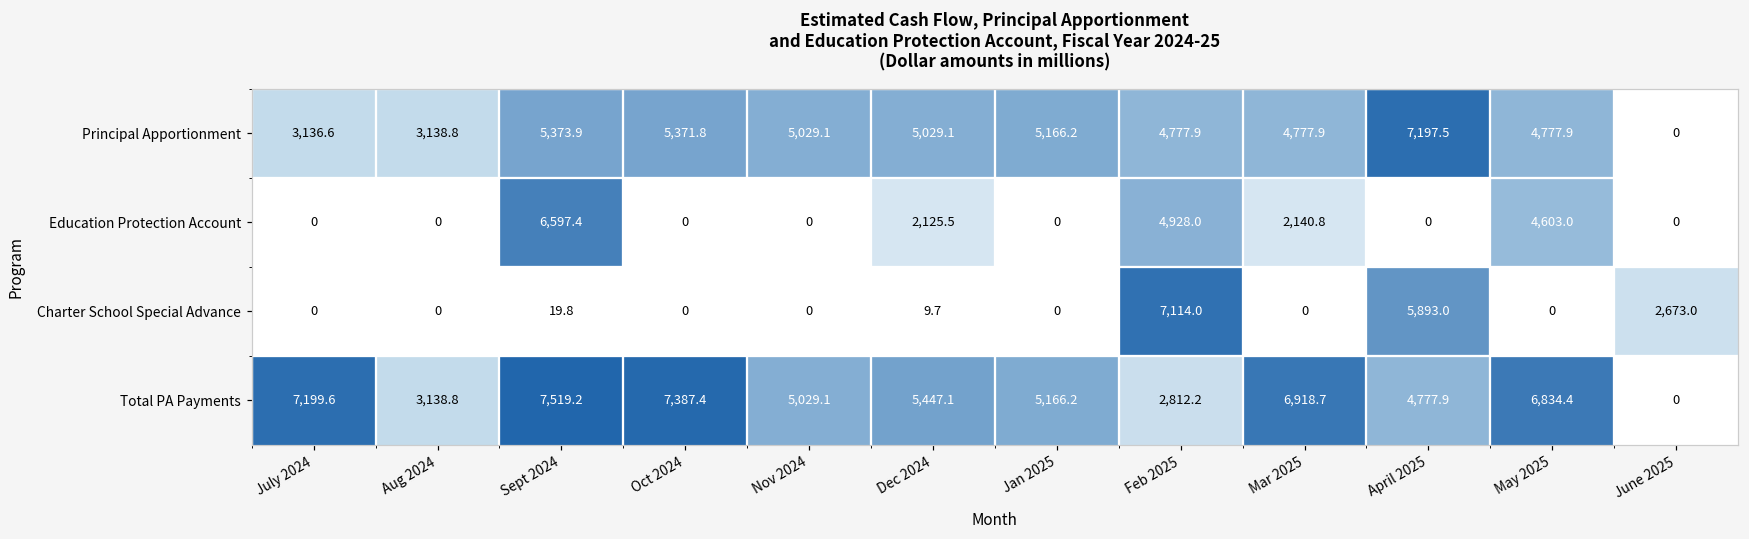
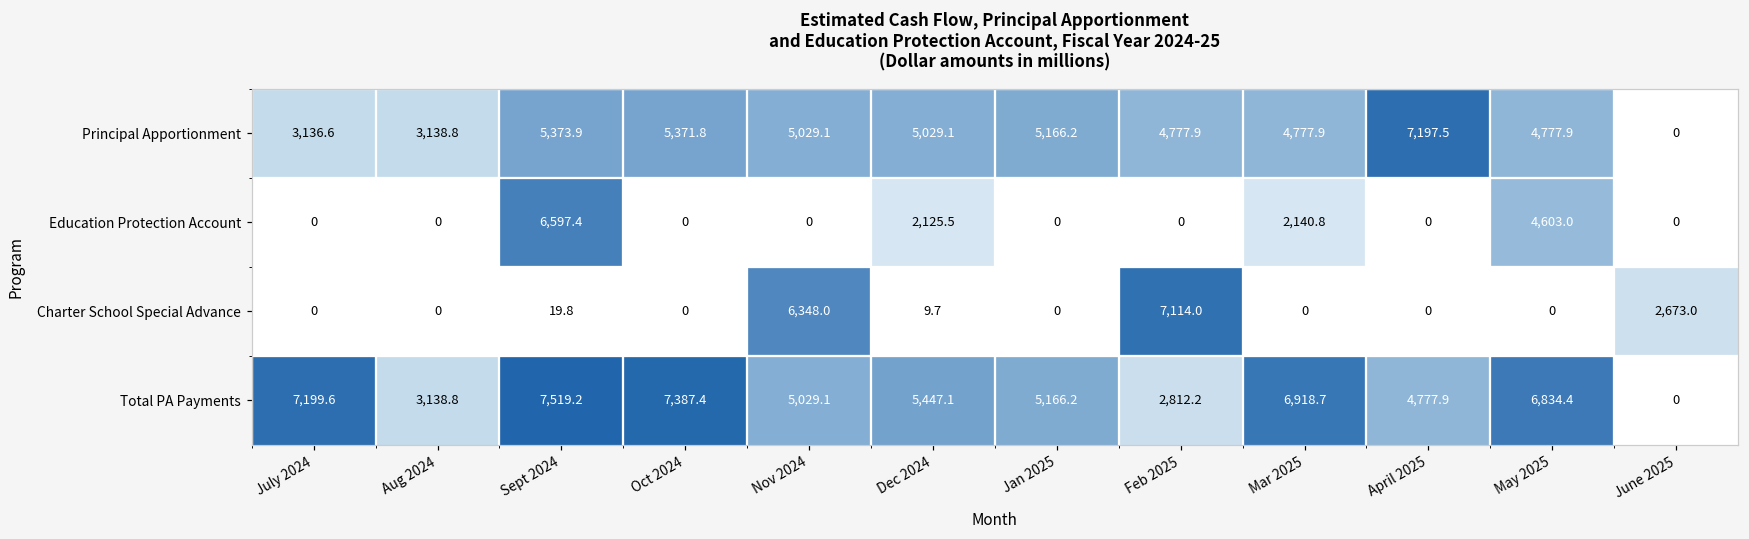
Education Protection Account, Feb 2025: 4,928.0 -> 0
Charter School Special Advance, Nov 2024: 0 -> 6,348.0
Charter School Special Advance, April 2025: 5,893.0 -> 0
